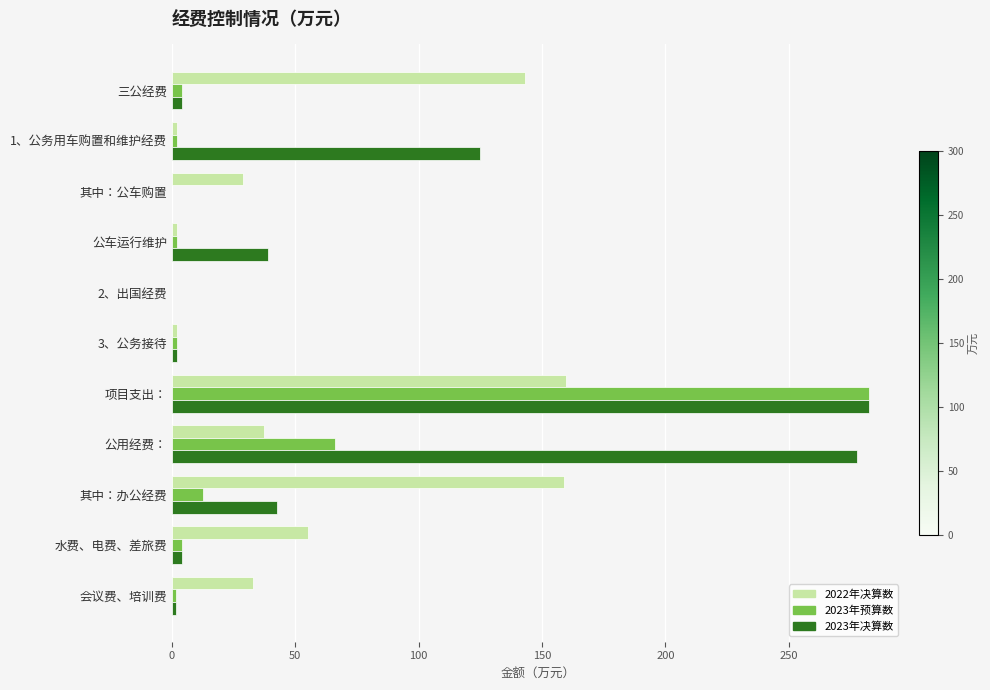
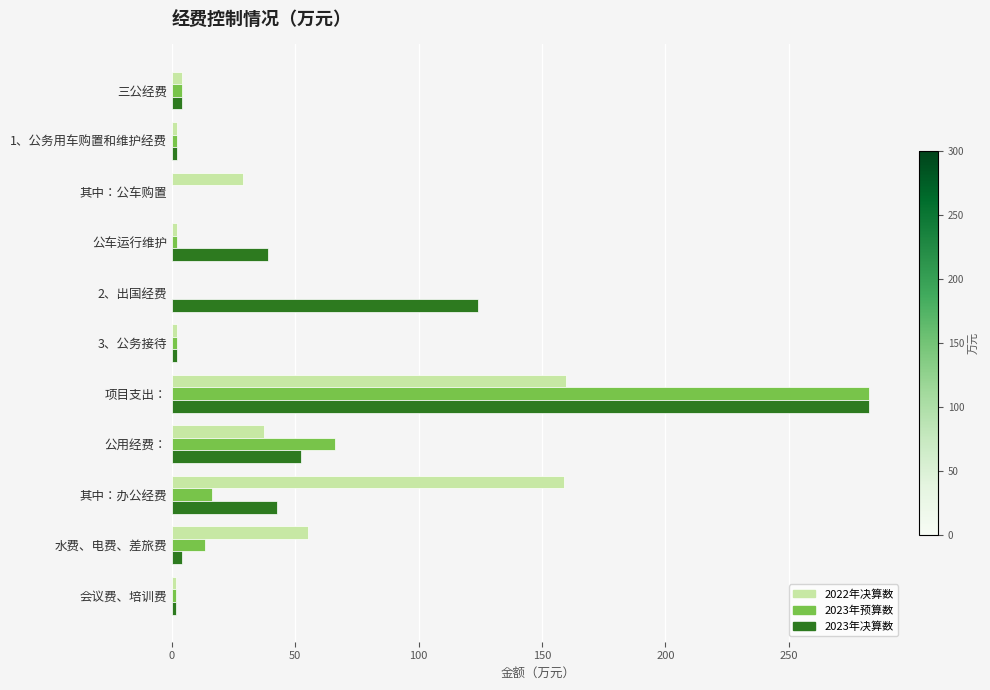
2022年决算数, 三公经费: 143 -> 4
2023年决算数, 1、公务用车购置和维护经费: 125 -> 2
2023年决算数, 2、出国经费: 0 -> 124
2023年决算数, 公用经费：: 278 -> 52
2023年预算数, 其中：办公经费: 13 -> 16
2023年预算数, 水费、电费、差旅费: 4 -> 14
2022年决算数, 会议费、培训费: 33 -> 2
